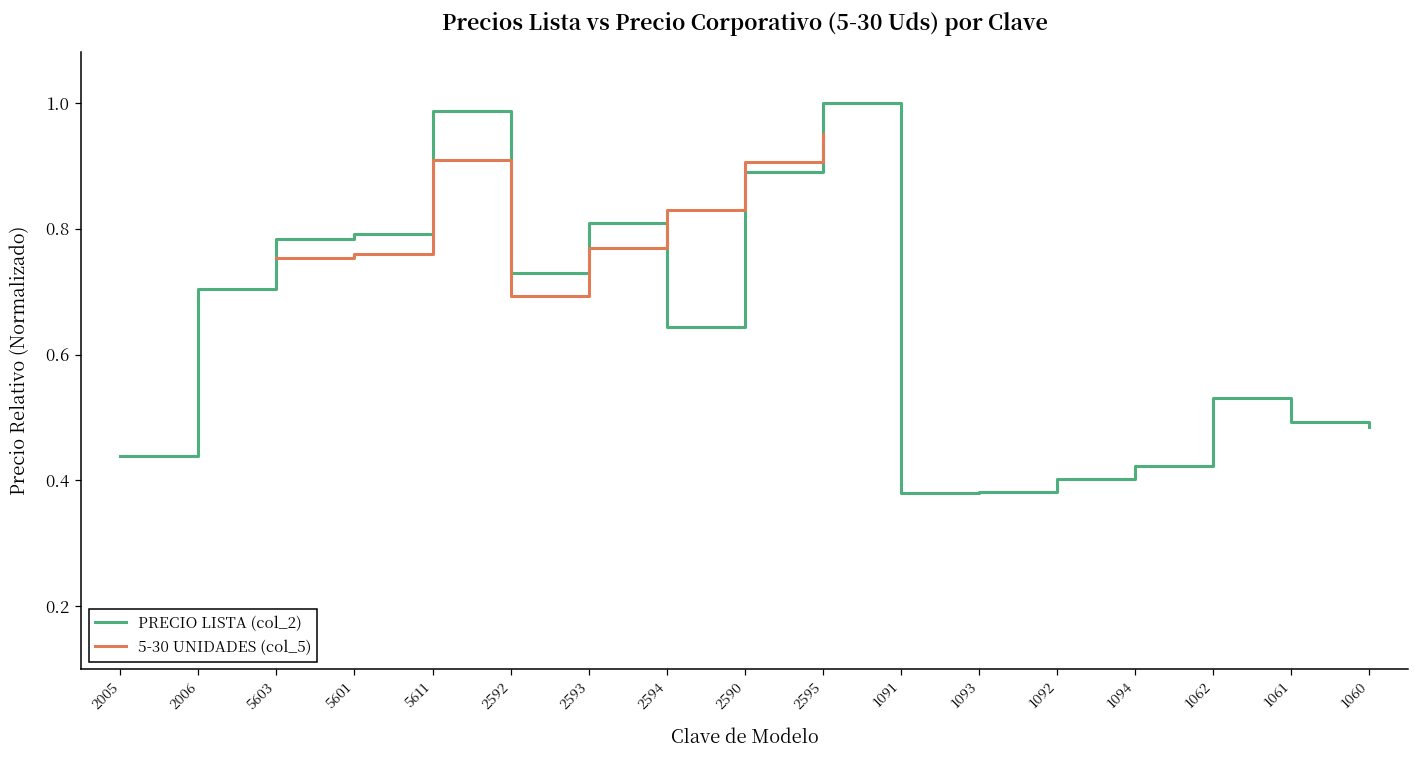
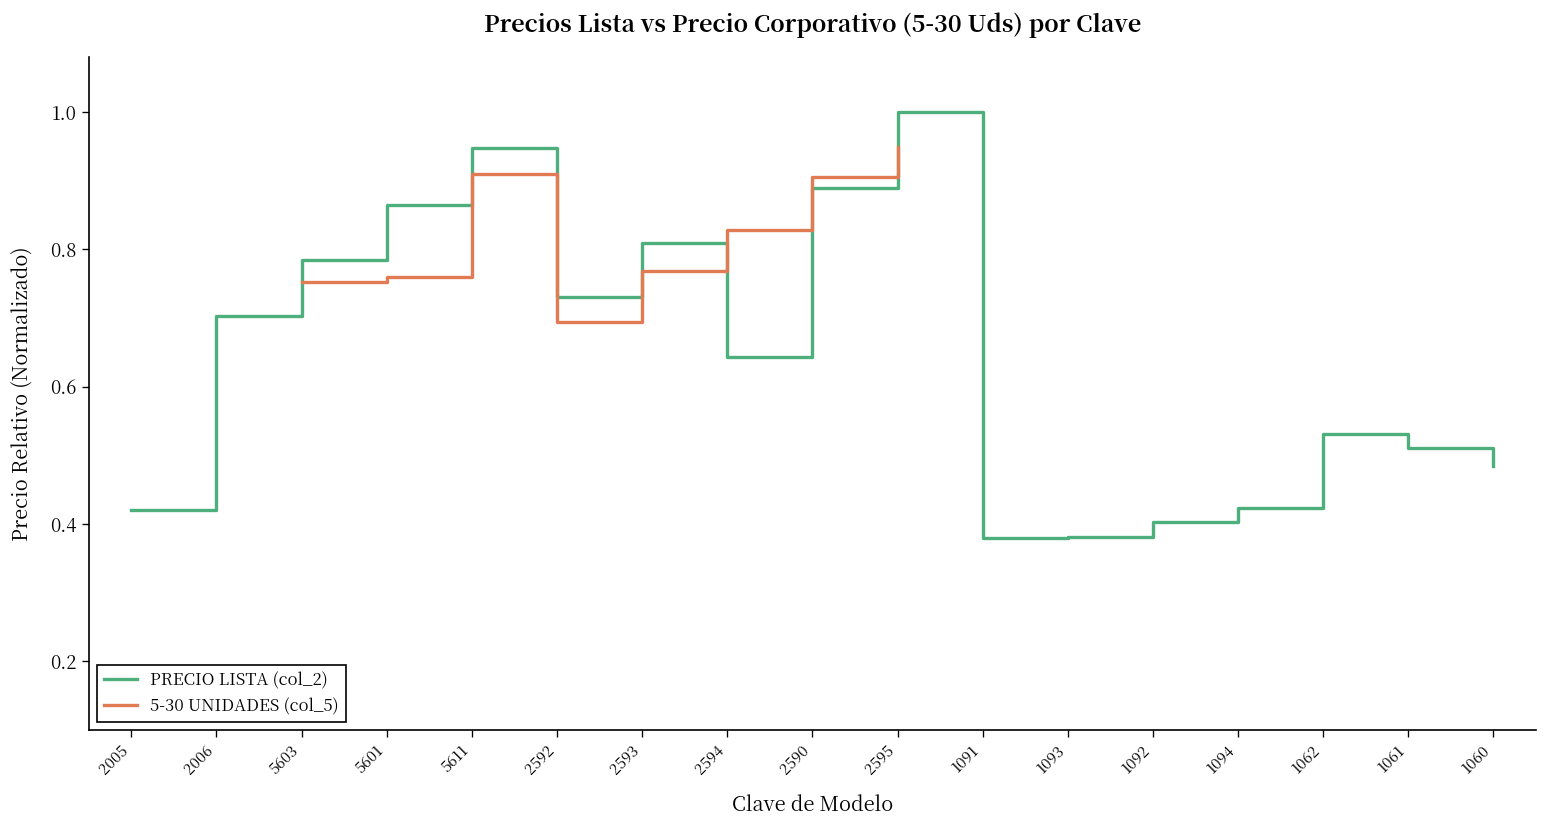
PRECIO LISTA (col_2), 2005: 0.44 -> 0.42
PRECIO LISTA (col_2), 5601: 0.79 -> 0.86
PRECIO LISTA (col_2), 5611: 0.99 -> 0.95
PRECIO LISTA (col_2), 1061: 0.49 -> 0.51
